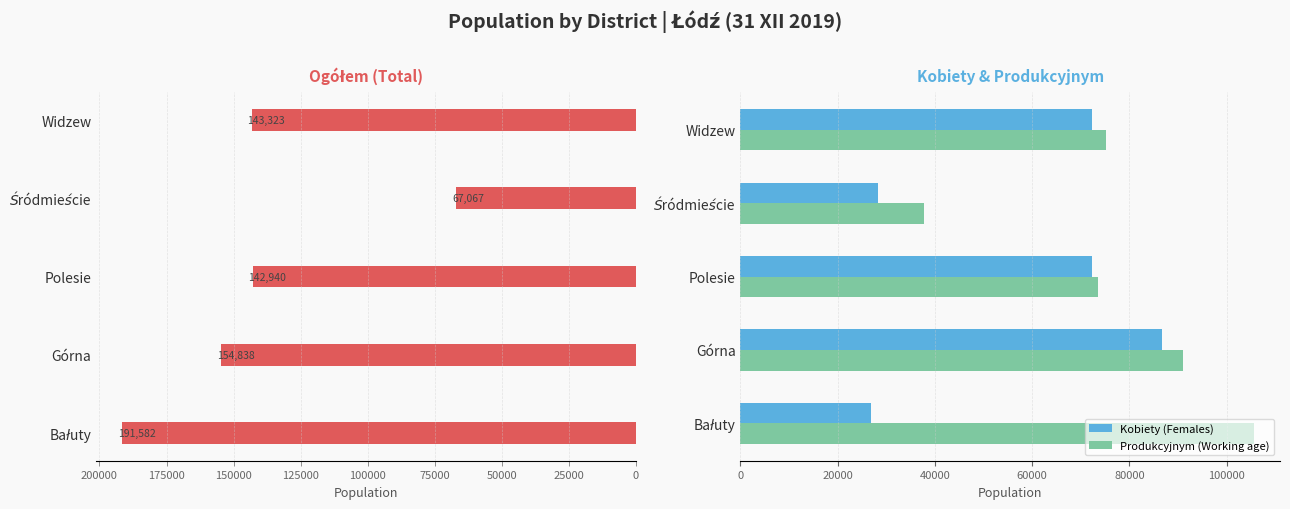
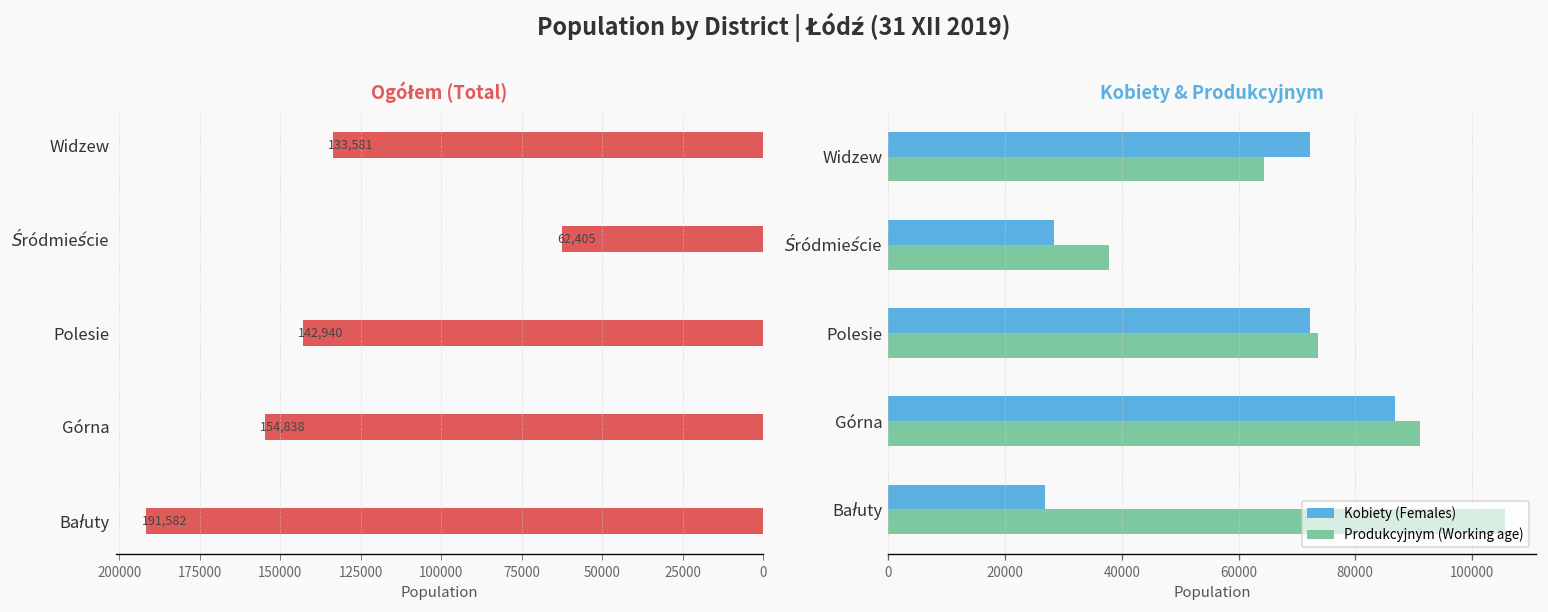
Ogółem (Total), Widzew: 143,323 -> 133,581
Ogółem (Total), Śródmieście: 67,067 -> 62,405
Kobiety & Produkcyjnym, Produkcyjnym (Working age), Widzew: 75000 -> 64000
